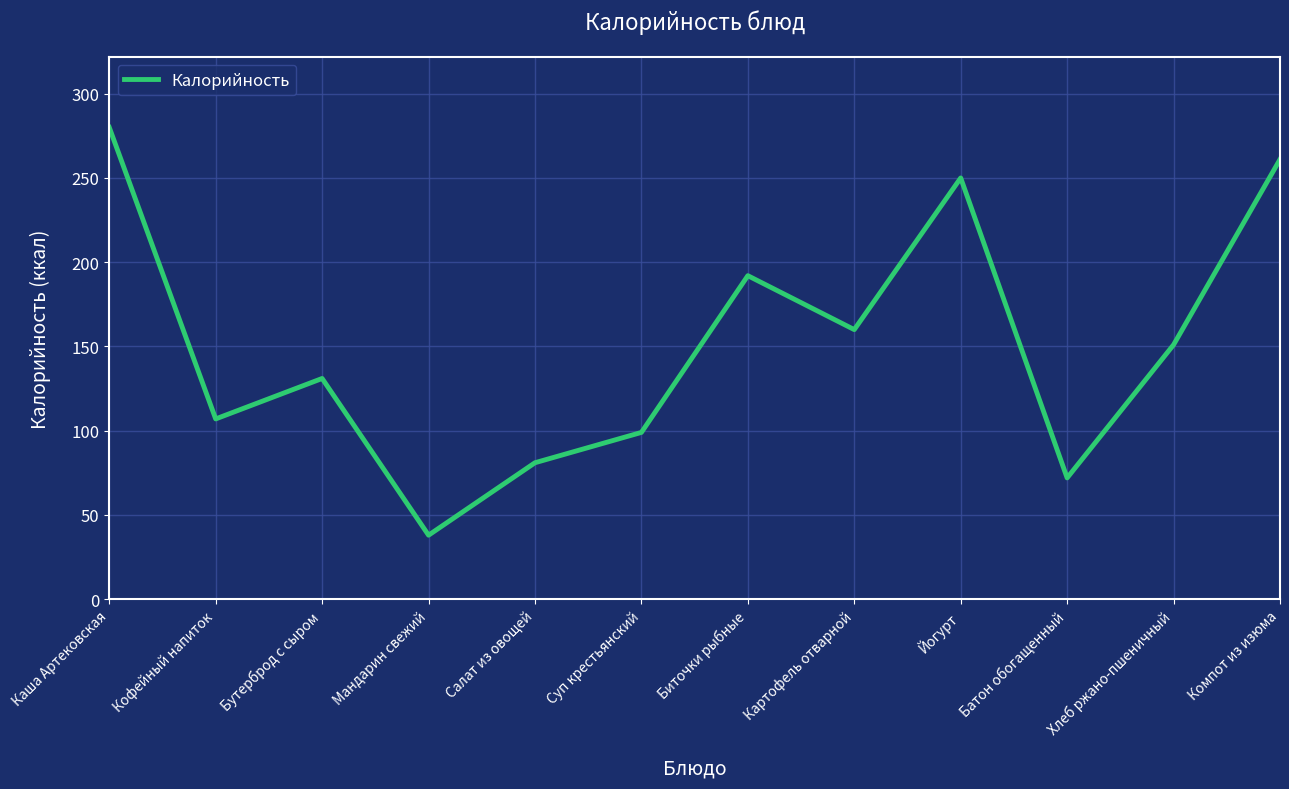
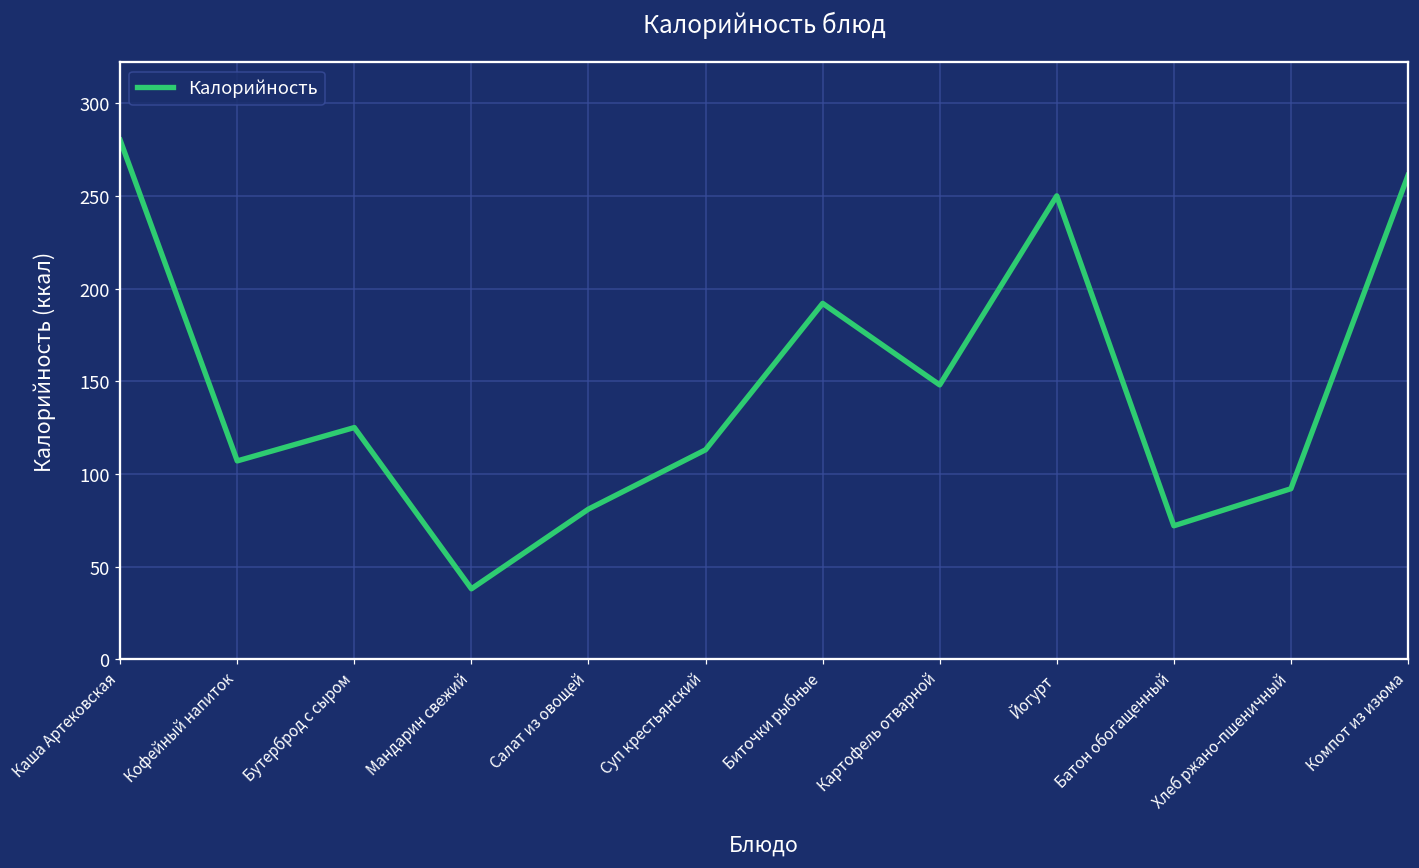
Бутерброд с сыром: 131 -> 125
Суп крестьянский: 99 -> 113
Картофель отварной: 160 -> 148
Хлеб ржано-пшеничный: 151 -> 92
